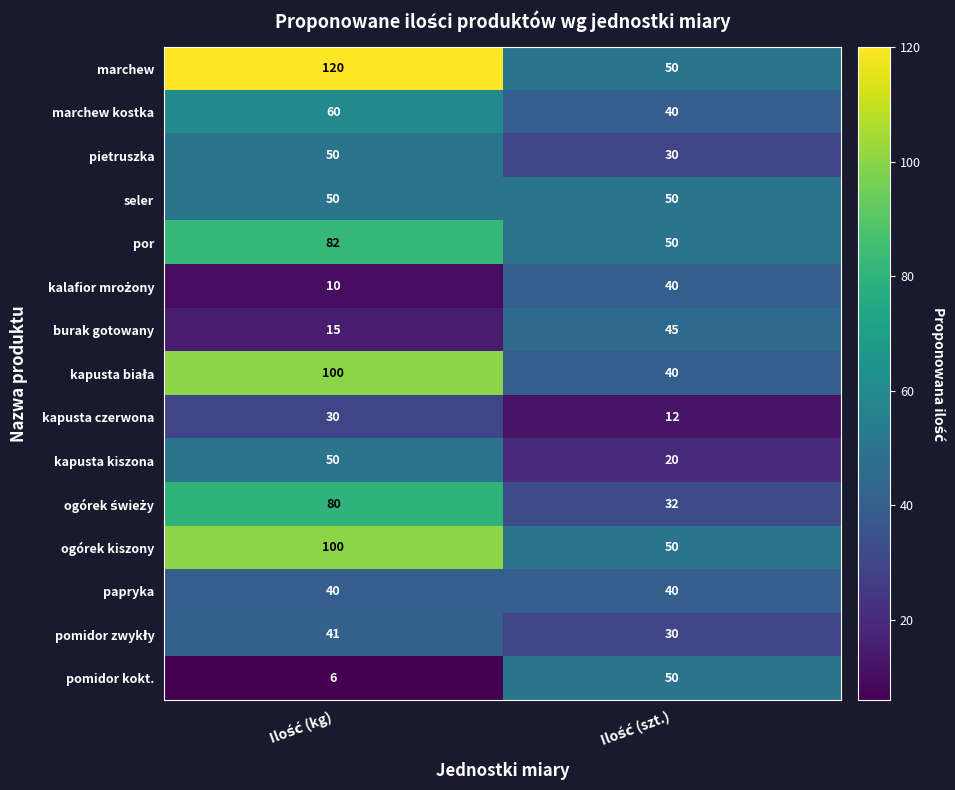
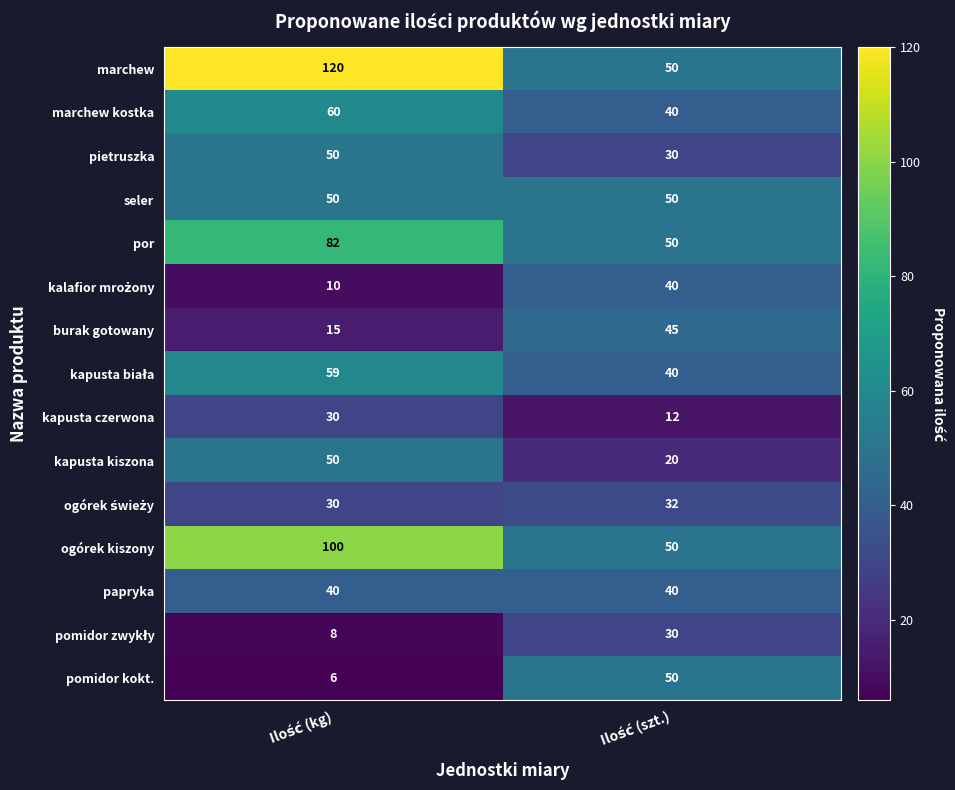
kapusta biała, Ilość (kg): 100 -> 59
ogórek świeży, Ilość (kg): 80 -> 30
pomidor zwykły, Ilość (kg): 41 -> 8
